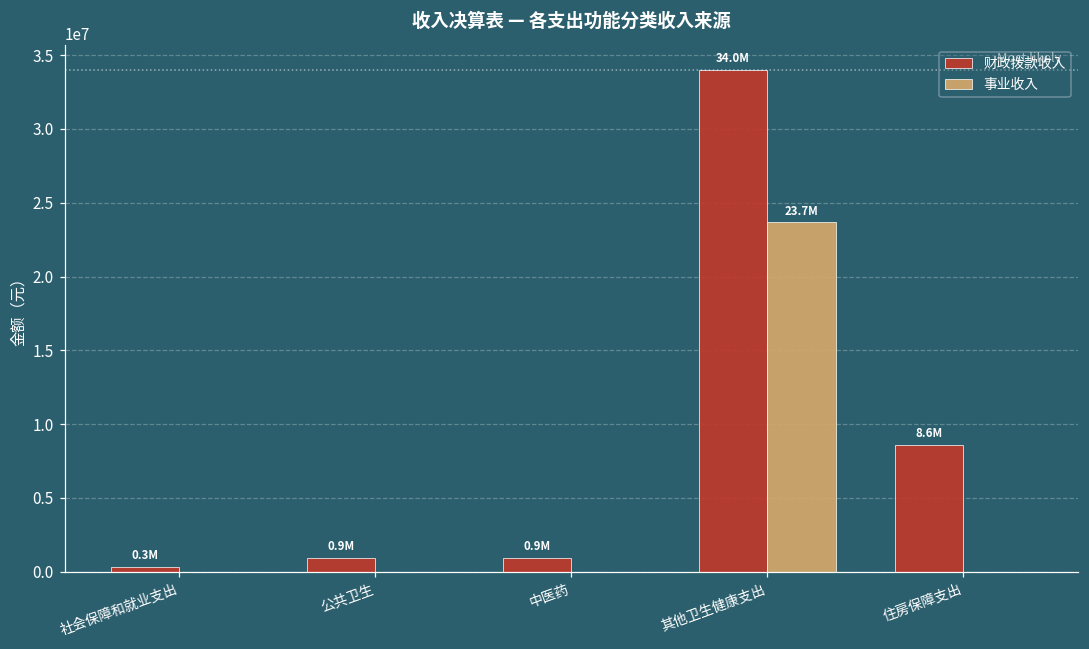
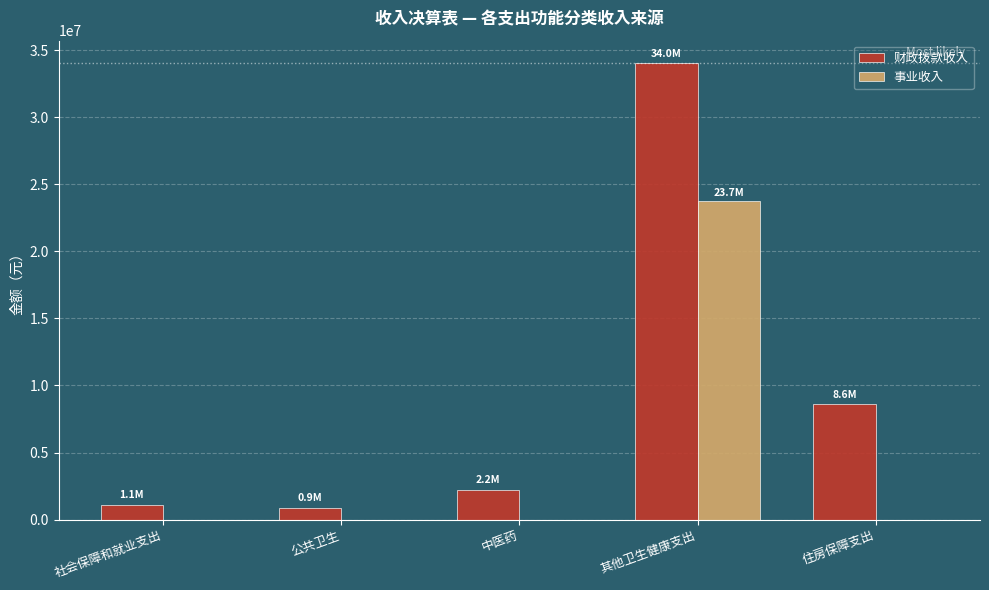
财政拨款收入, 社会保障和就业支出: 0.3M -> 1.1M
财政拨款收入, 中医药: 0.9M -> 2.2M
